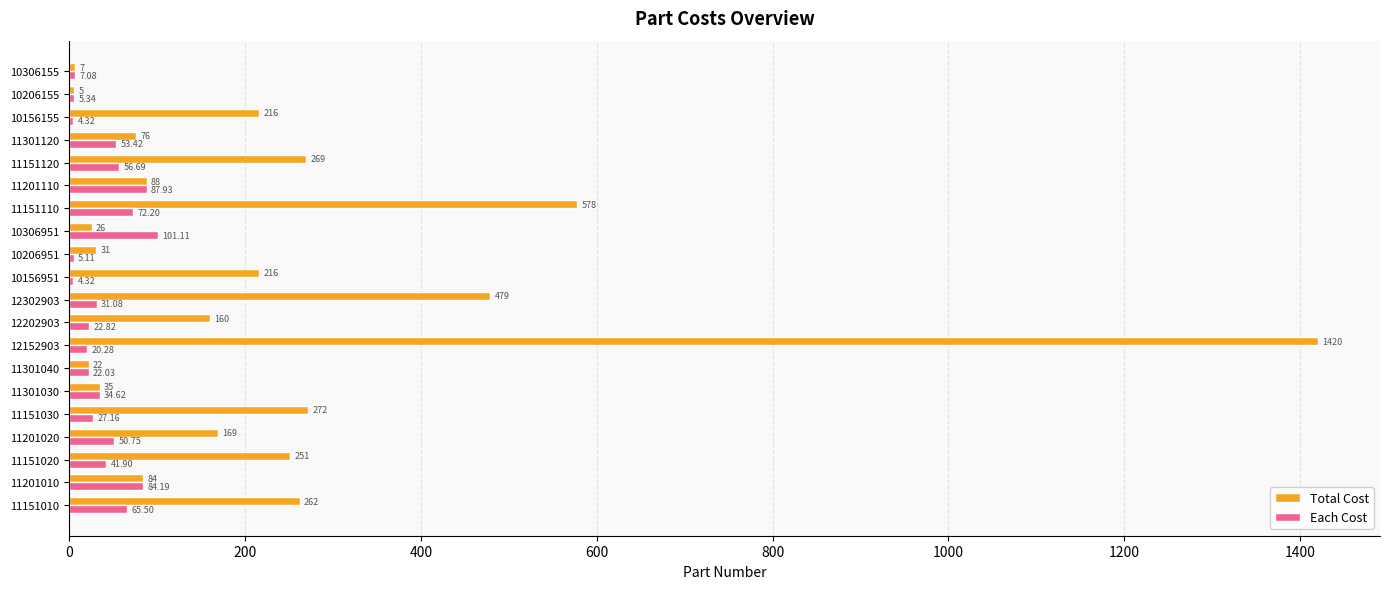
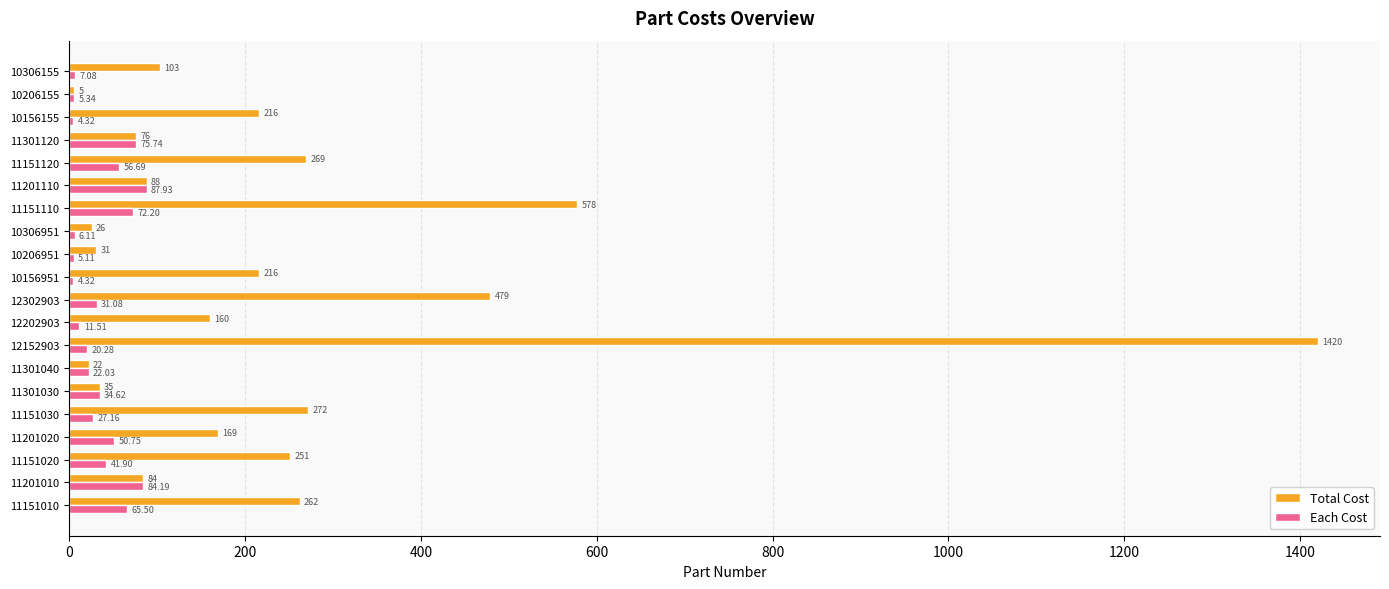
Total Cost, 10306155: 7 -> 103
Each Cost, 11301120: 53.42 -> 75.74
Each Cost, 10306951: 101.11 -> 6.11
Each Cost, 12202903: 22.82 -> 11.51
